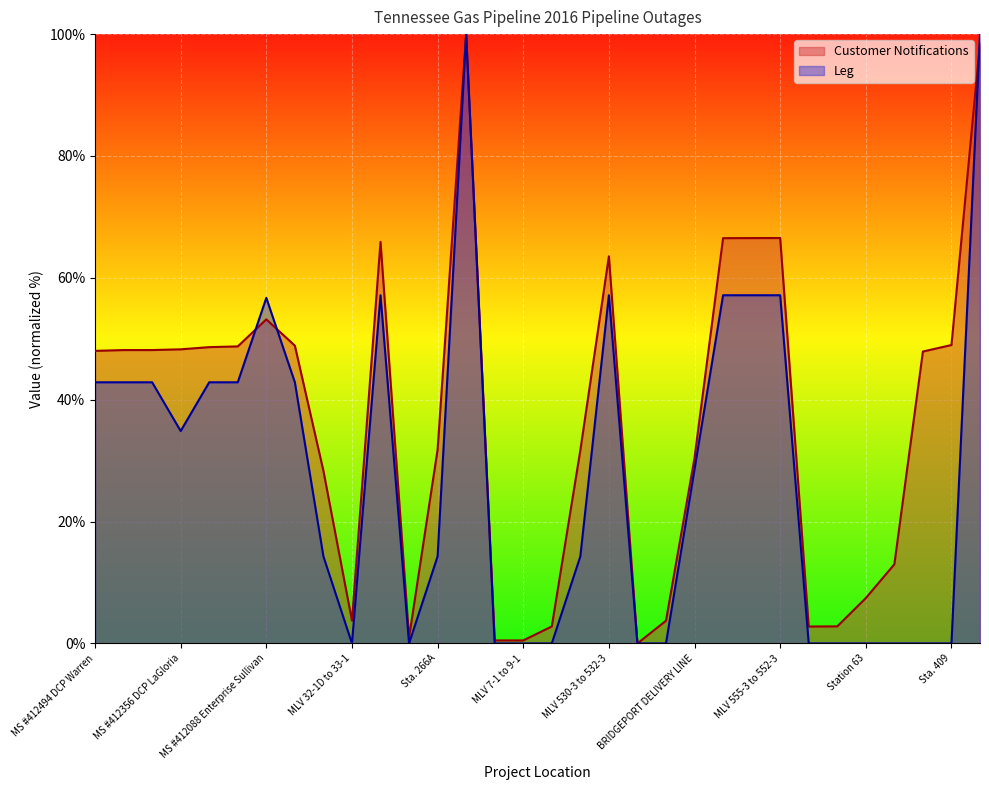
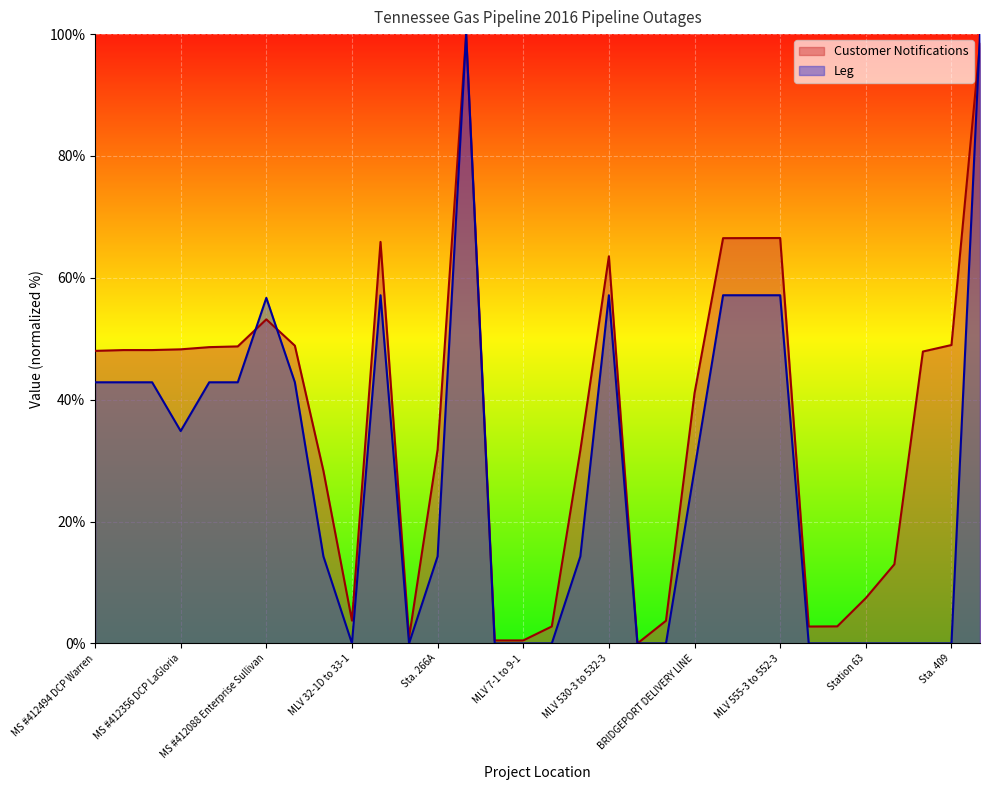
Customer Notifications, BRIDGEPORT DELIVERY LINE: 30% -> 41%
